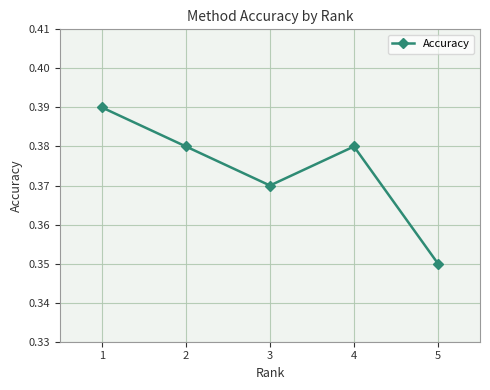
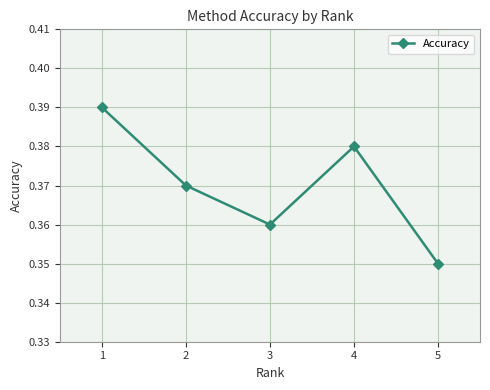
2: 0.38 -> 0.37
3: 0.37 -> 0.36
